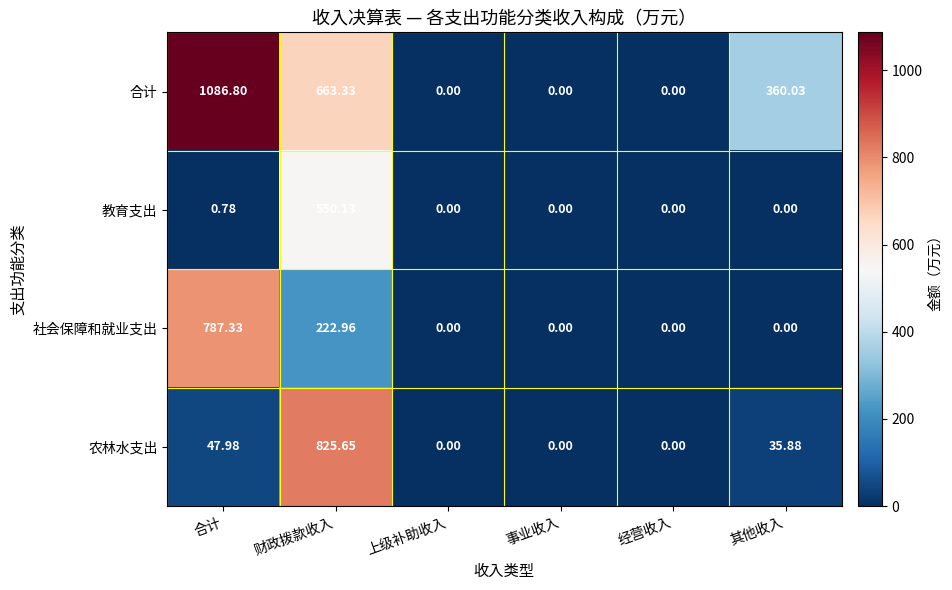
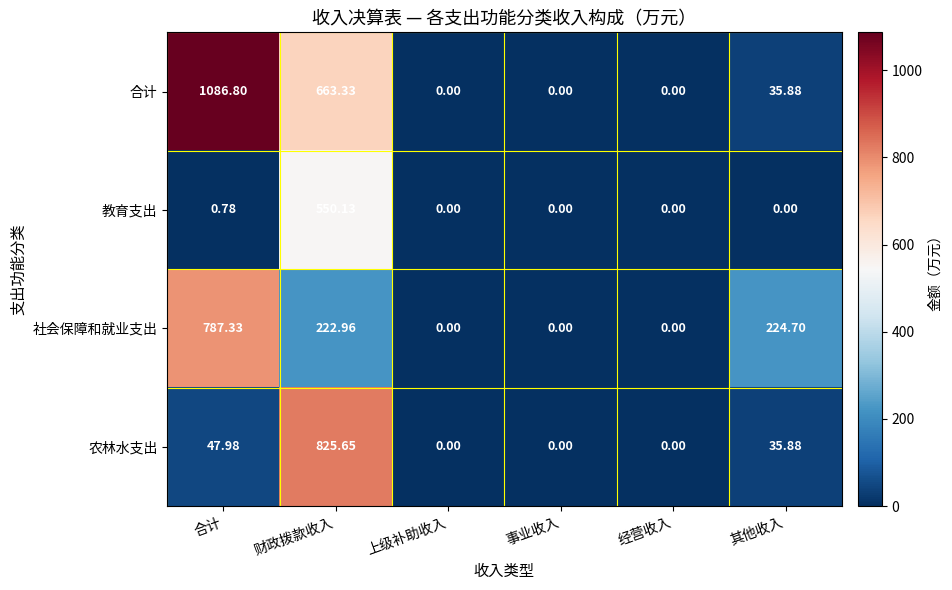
合计, 其他收入: 360.03 -> 35.88
社会保障和就业支出, 其他收入: 0.00 -> 224.70
